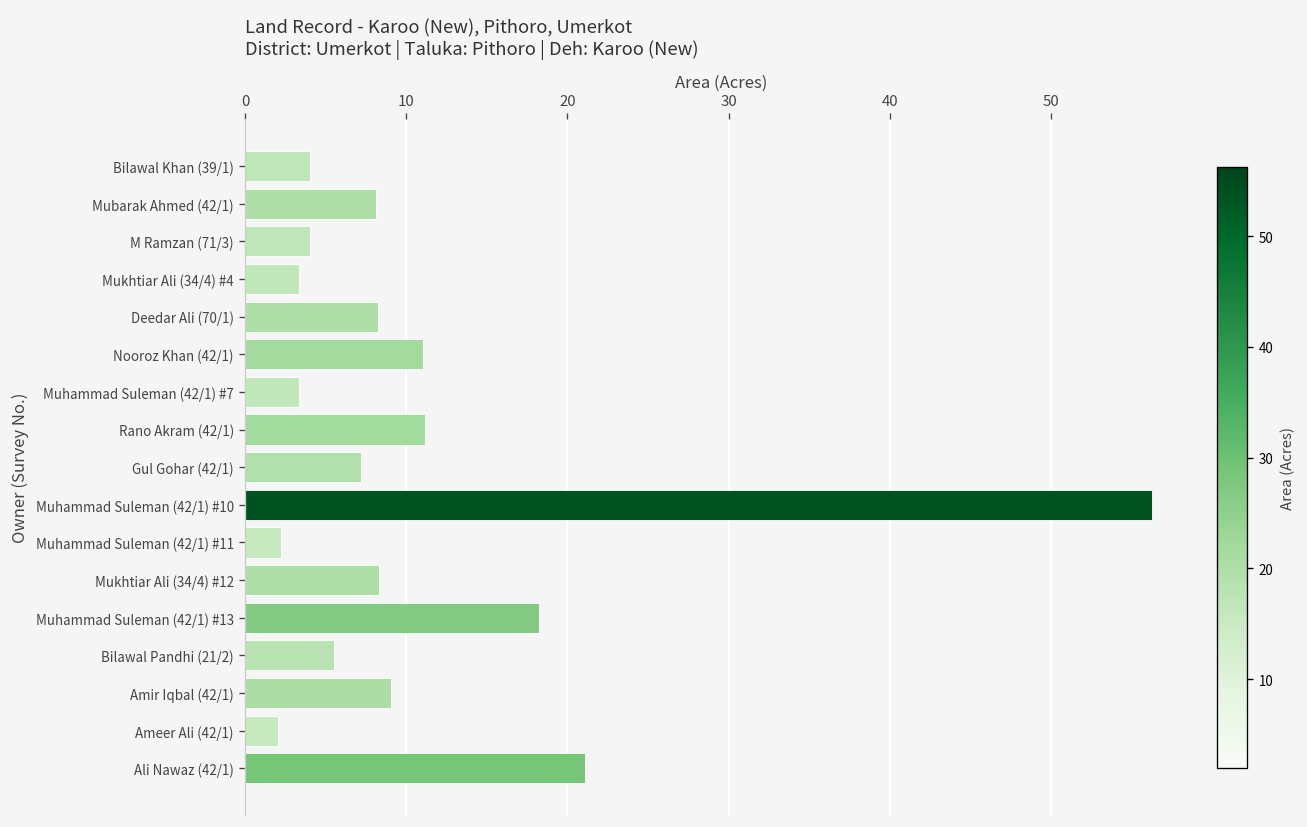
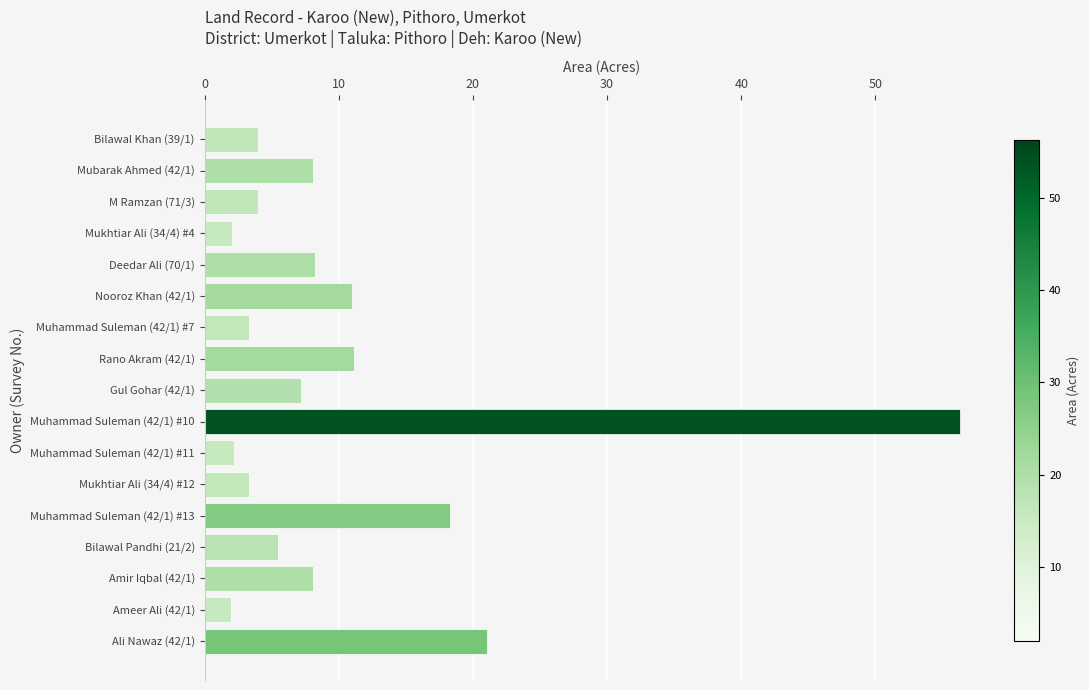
Mukhtiar Ali (34/4) #4: 3.3 -> 2.0
Mukhtiar Ali (34/4) #12: 8.3 -> 3.3
Amir Iqbal (42/1): 9.1 -> 8.1
